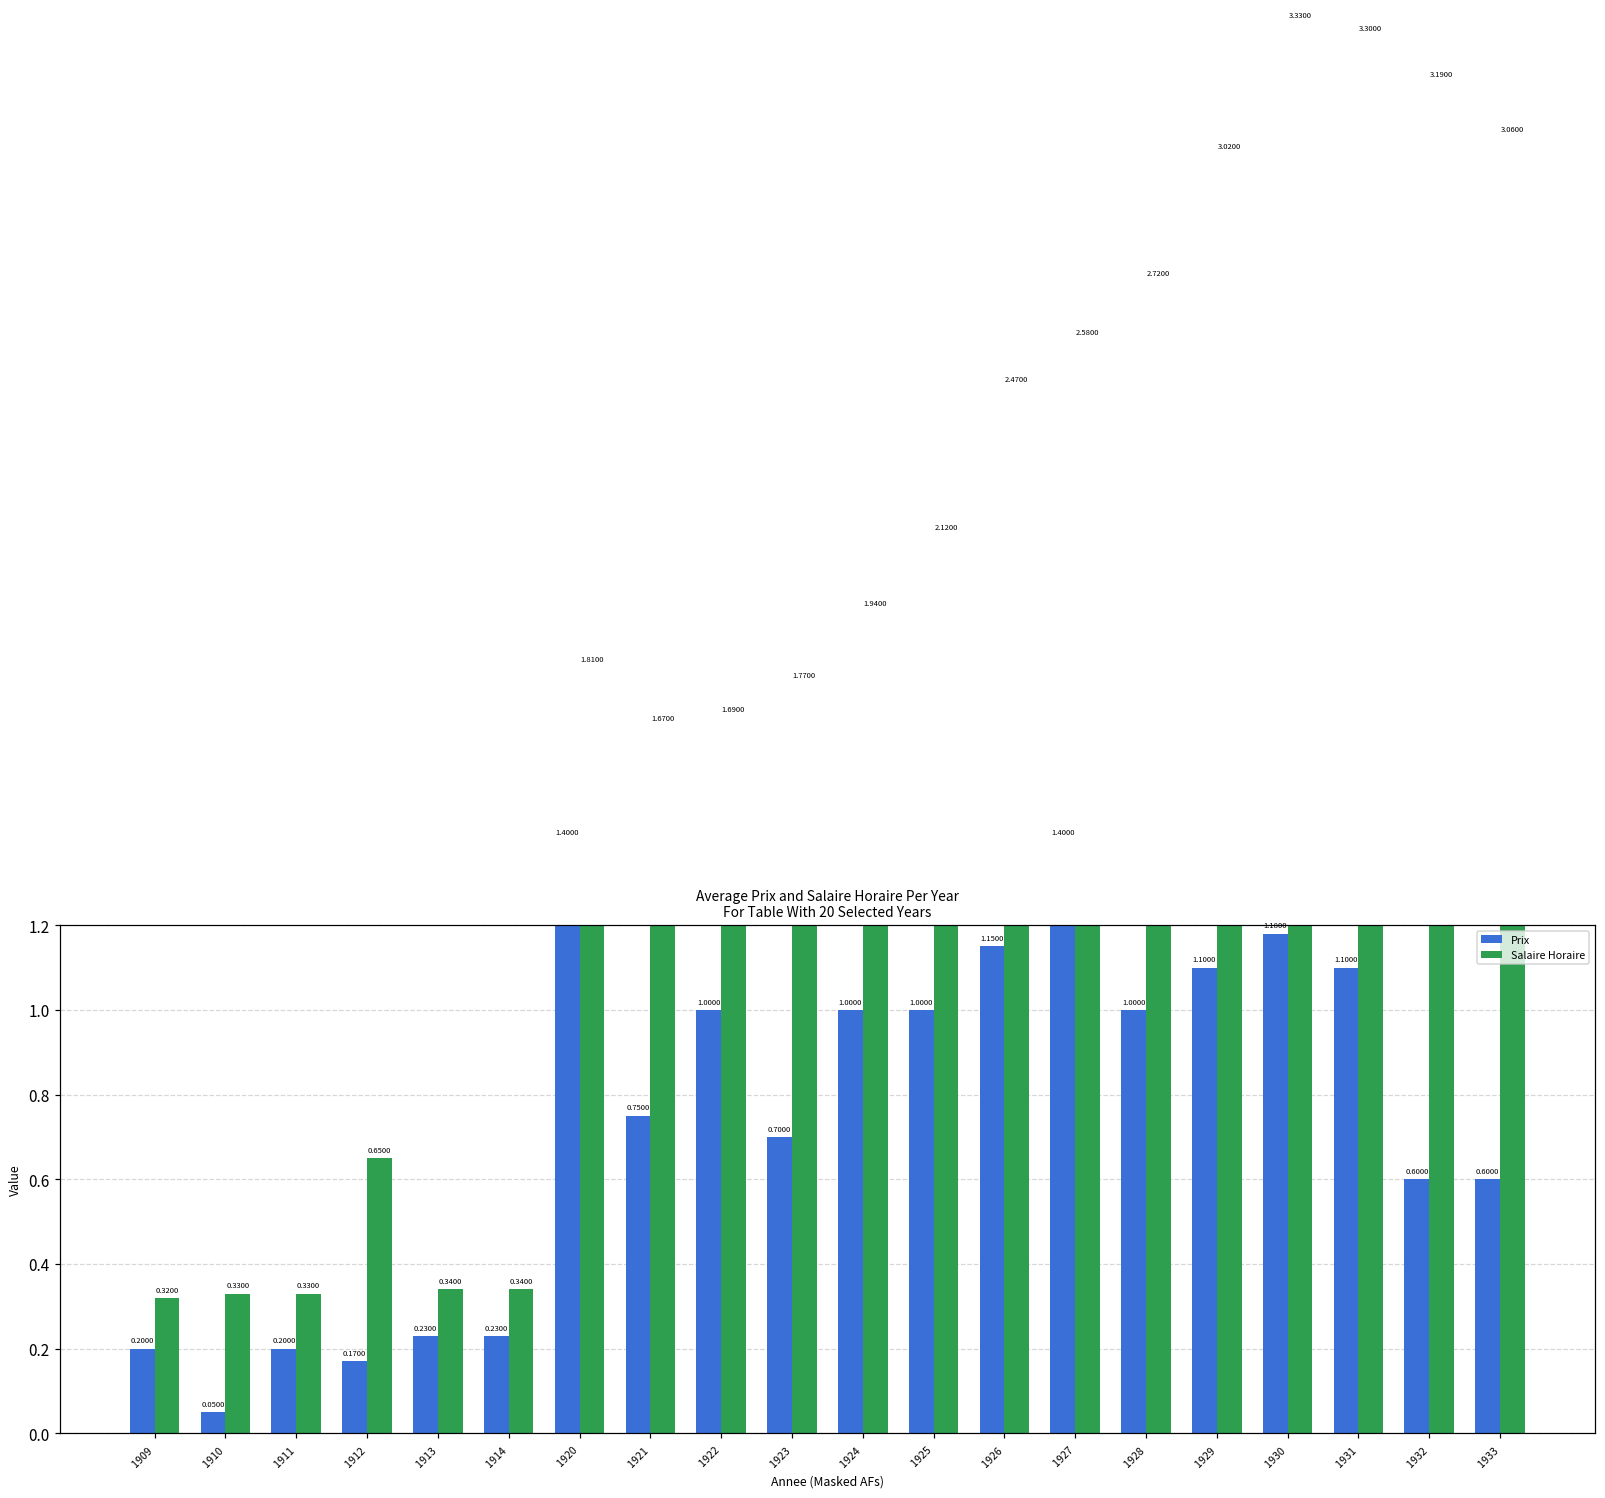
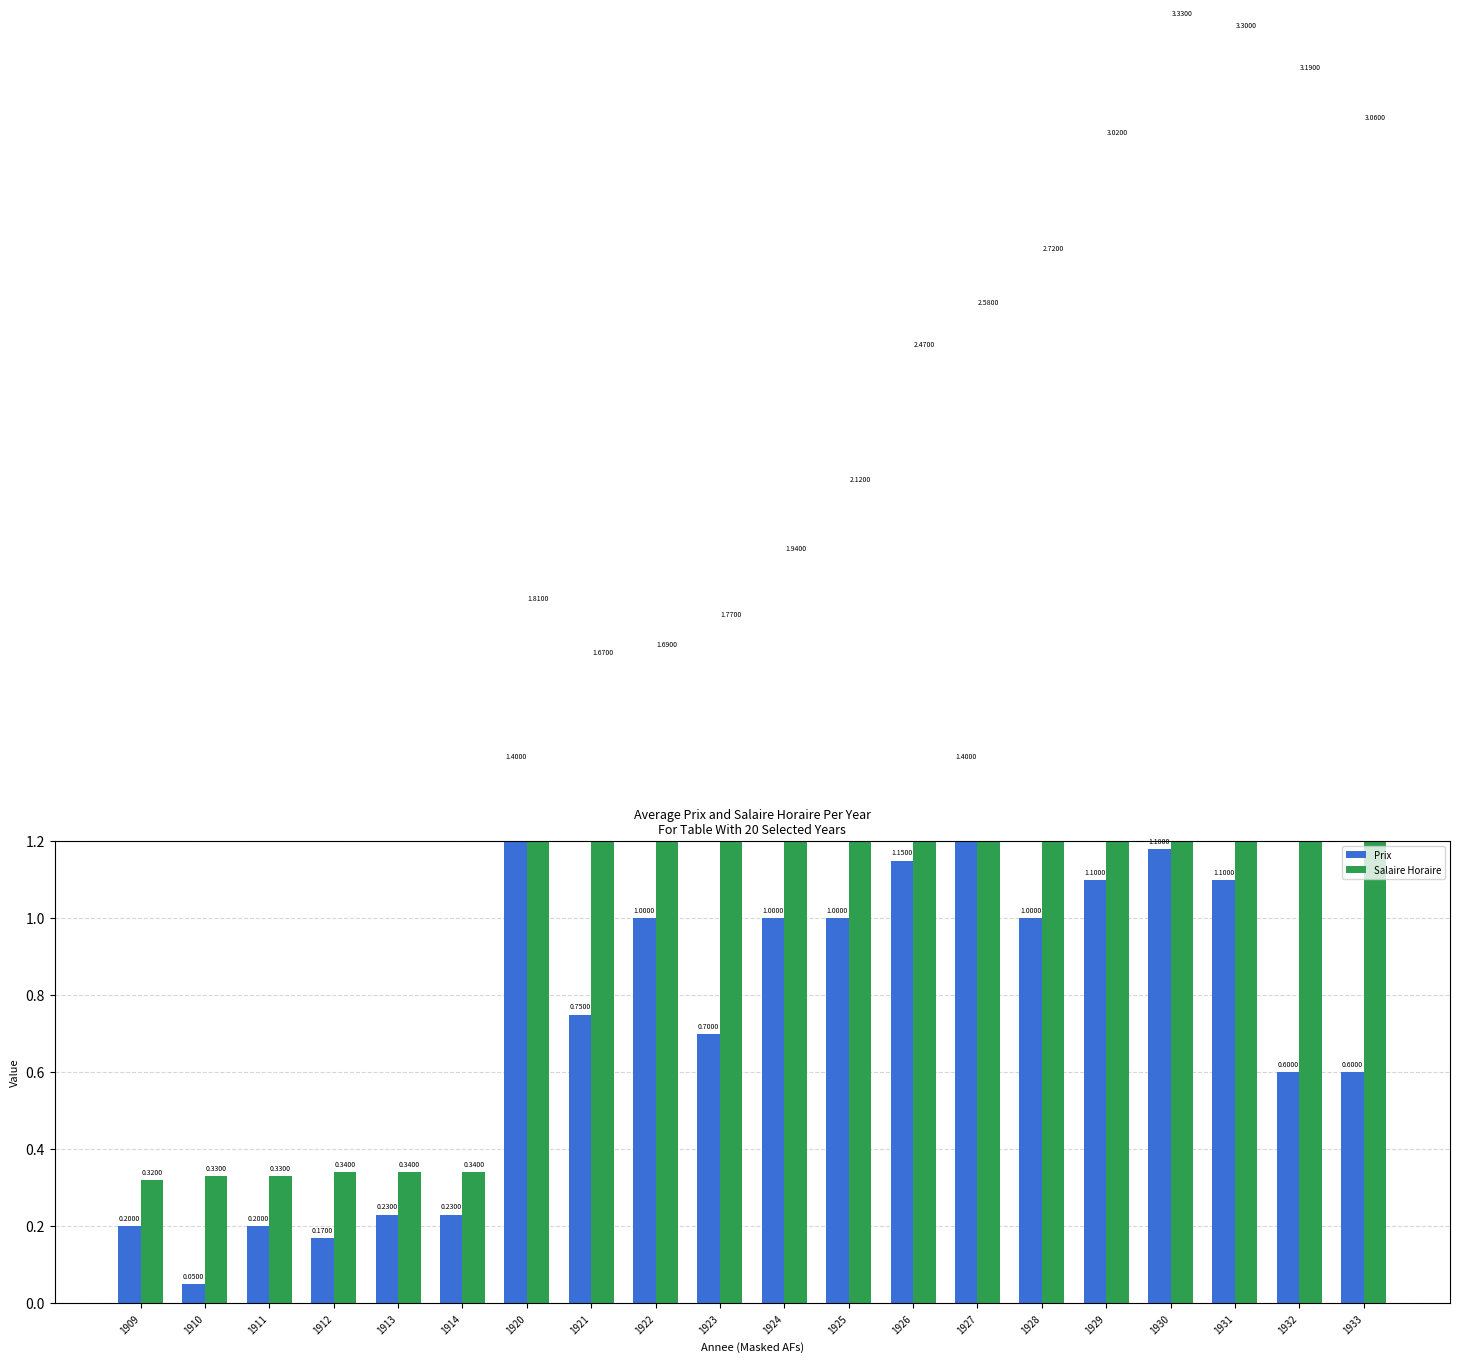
Salaire Horaire, 1912: 0.6500 -> 0.3400
